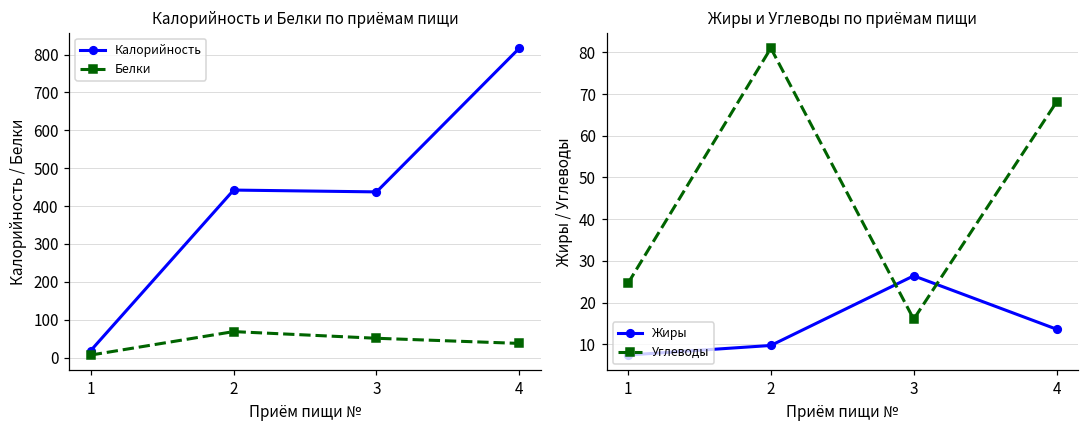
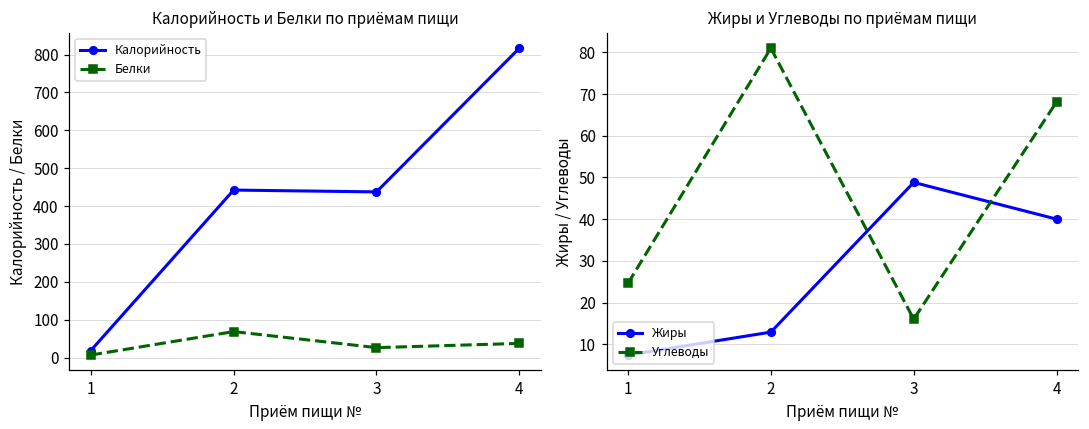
Калорийность и Белки по приёмам пищи, Белки, 3: 50 -> 30
Жиры и Углеводы по приёмам пищи, Жиры, 2: 10 -> 13
Жиры и Углеводы по приёмам пищи, Жиры, 3: 26 -> 49
Жиры и Углеводы по приёмам пищи, Жиры, 4: 14 -> 40
